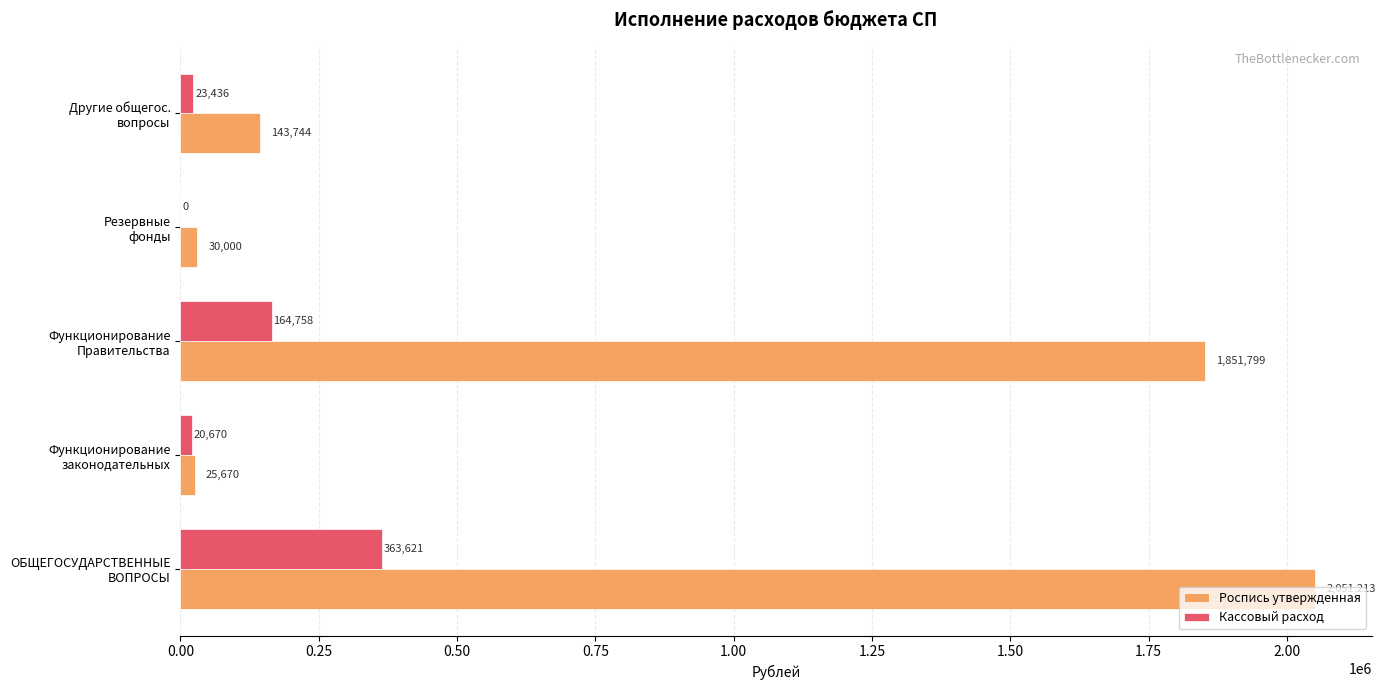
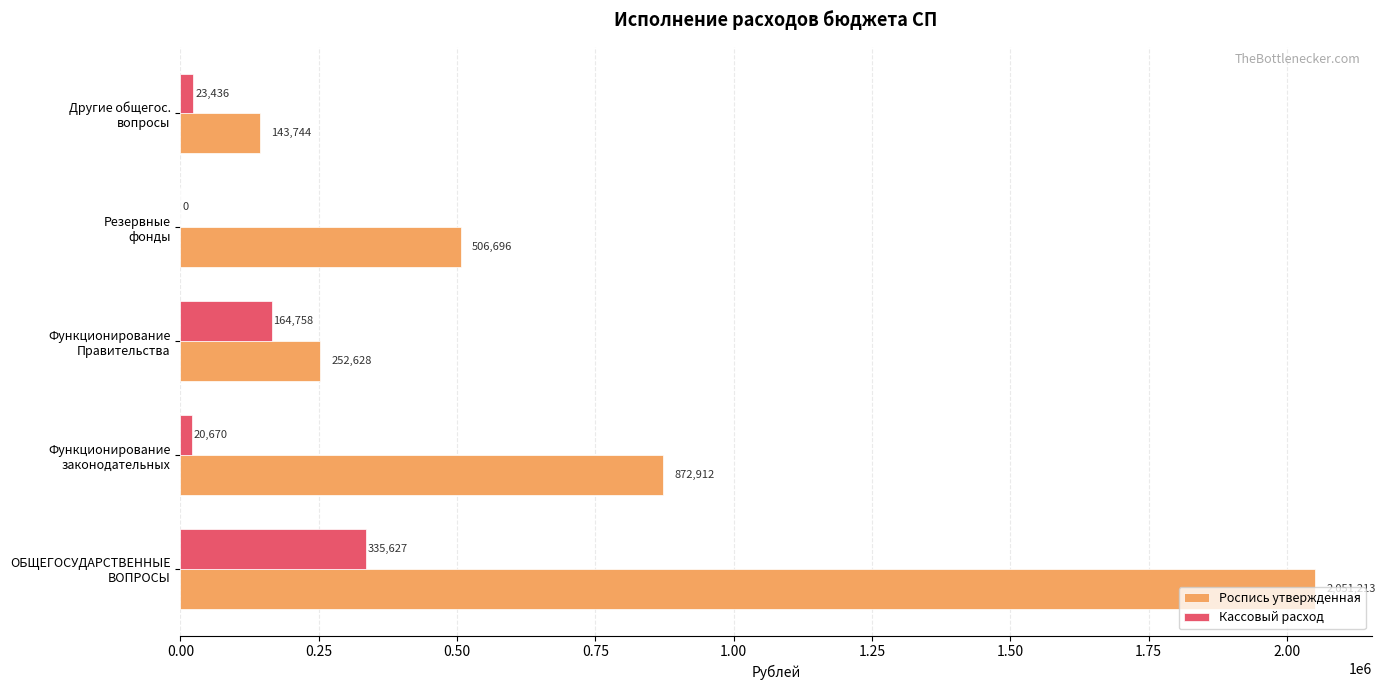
Роспись утвержденная, Резервные фонды: 30,000 -> 506,696
Роспись утвержденная, Функционирование Правительства: 1,851,799 -> 252,628
Роспись утвержденная, Функционирование законодательных: 25,670 -> 872,912
Кассовый расход, ОБЩЕГОСУДАРСТВЕННЫЕ ВОПРОСЫ: 363,621 -> 335,627
